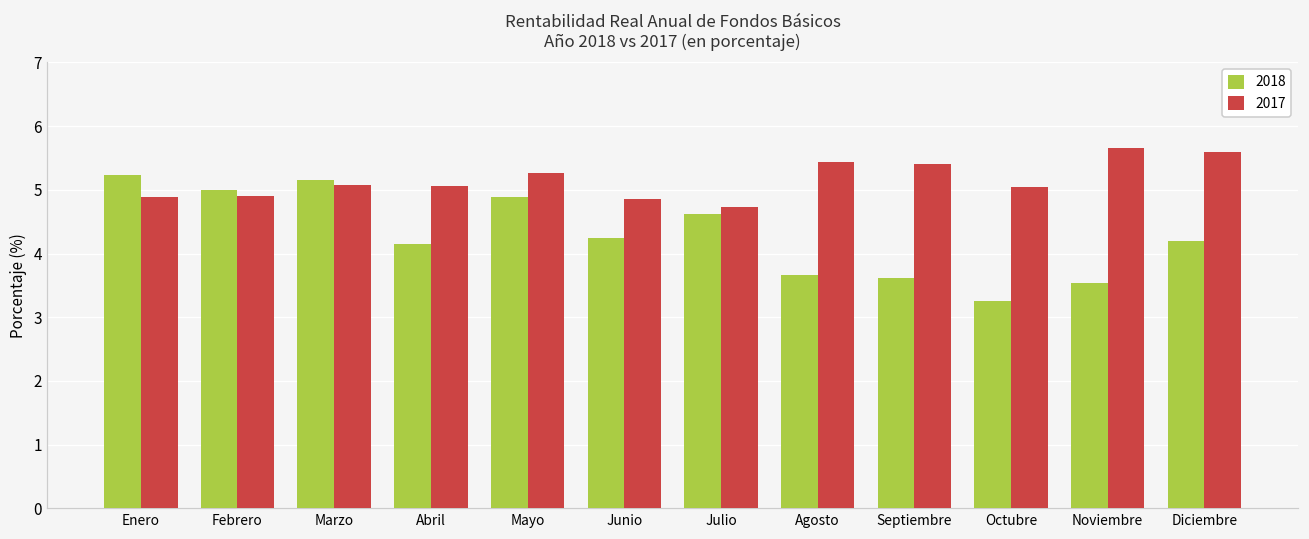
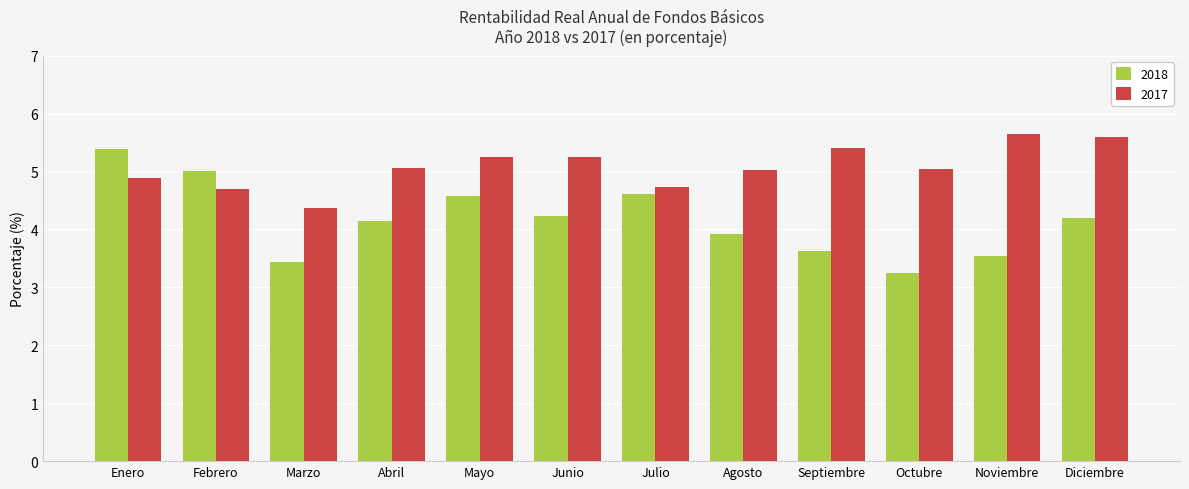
2018, Enero: 5.2 -> 5.4
2017, Febrero: 4.9 -> 4.7
2018, Marzo: 5.2 -> 3.4
2017, Marzo: 5.1 -> 4.4
2018, Mayo: 4.9 -> 4.6
2017, Junio: 4.9 -> 5.3
2018, Agosto: 3.7 -> 3.9
2017, Agosto: 5.4 -> 5.0
